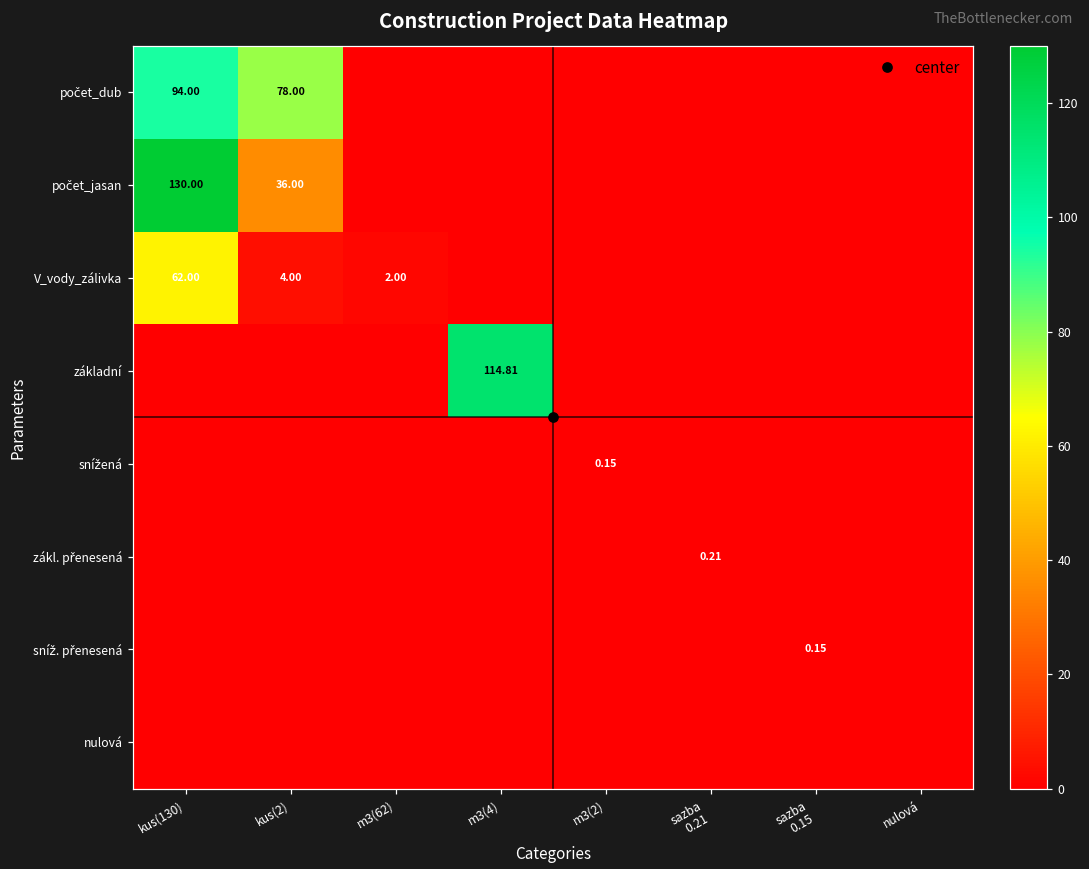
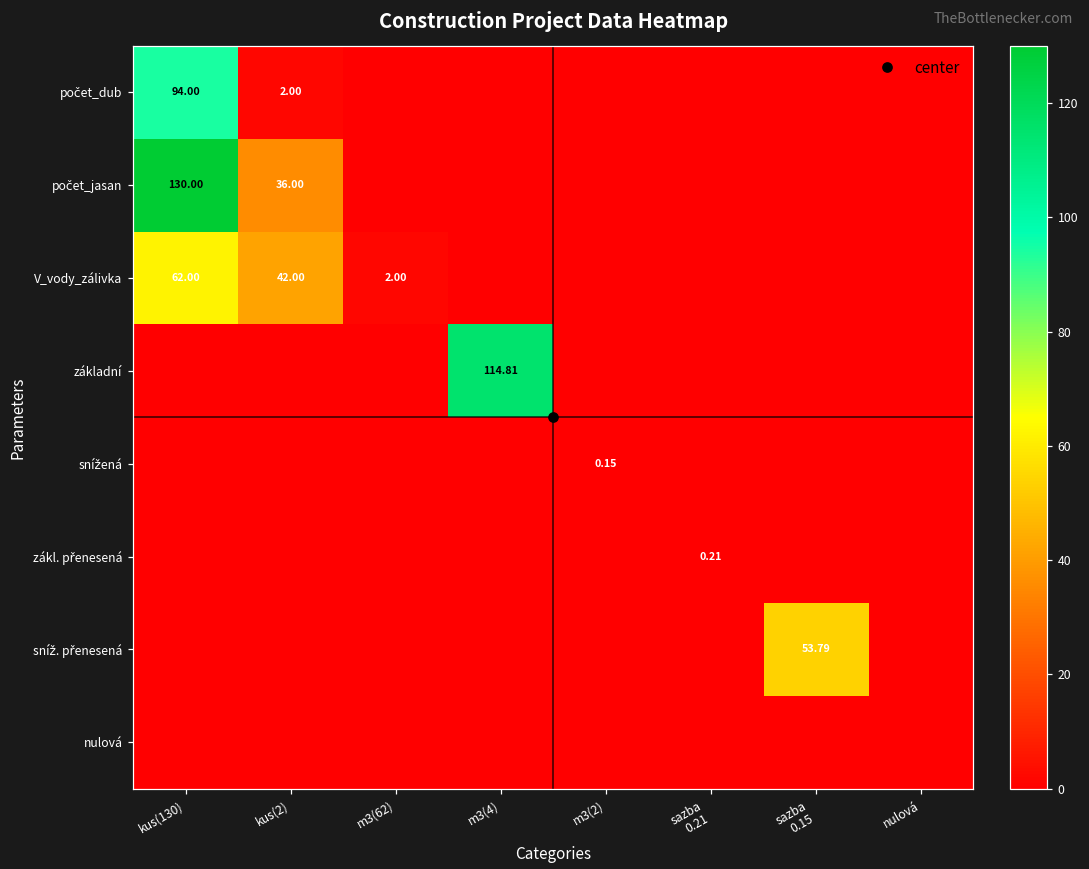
počet_dub, kus(2): 78.00 -> 2.00
V_vody_zálivka, kus(2): 4.00 -> 42.00
sníž. přenesená, sazba 0.15: 0.15 -> 53.79
